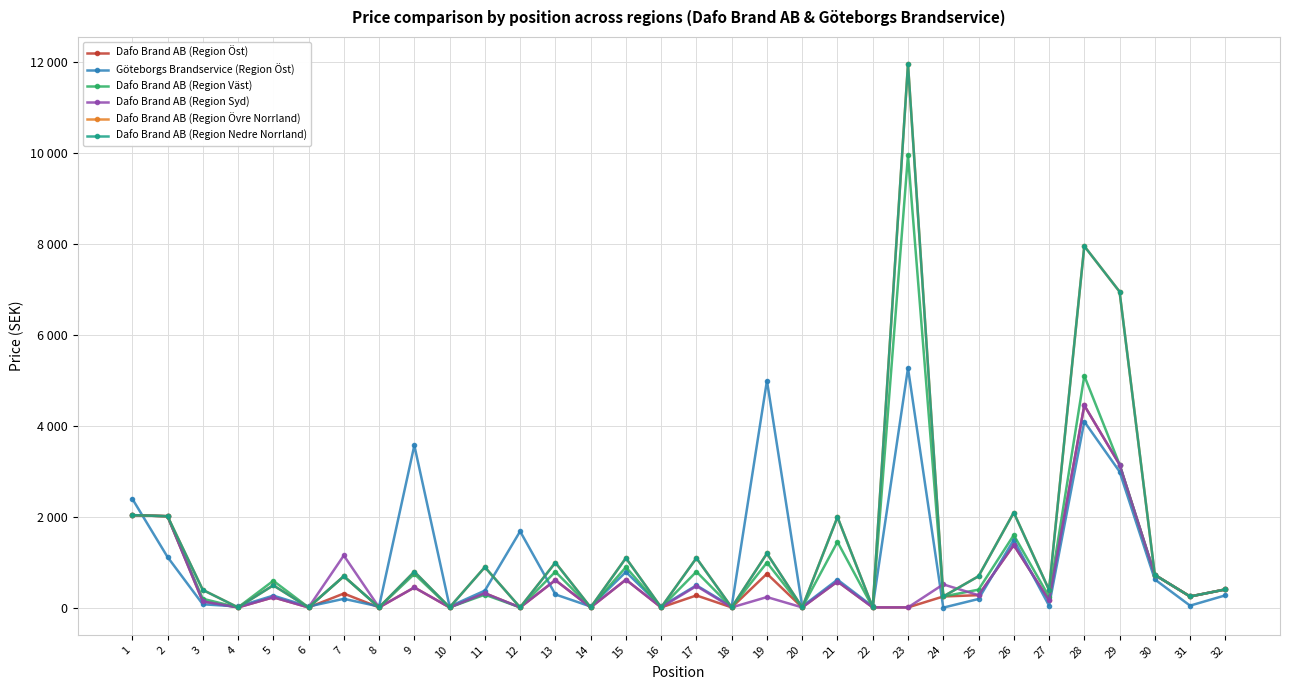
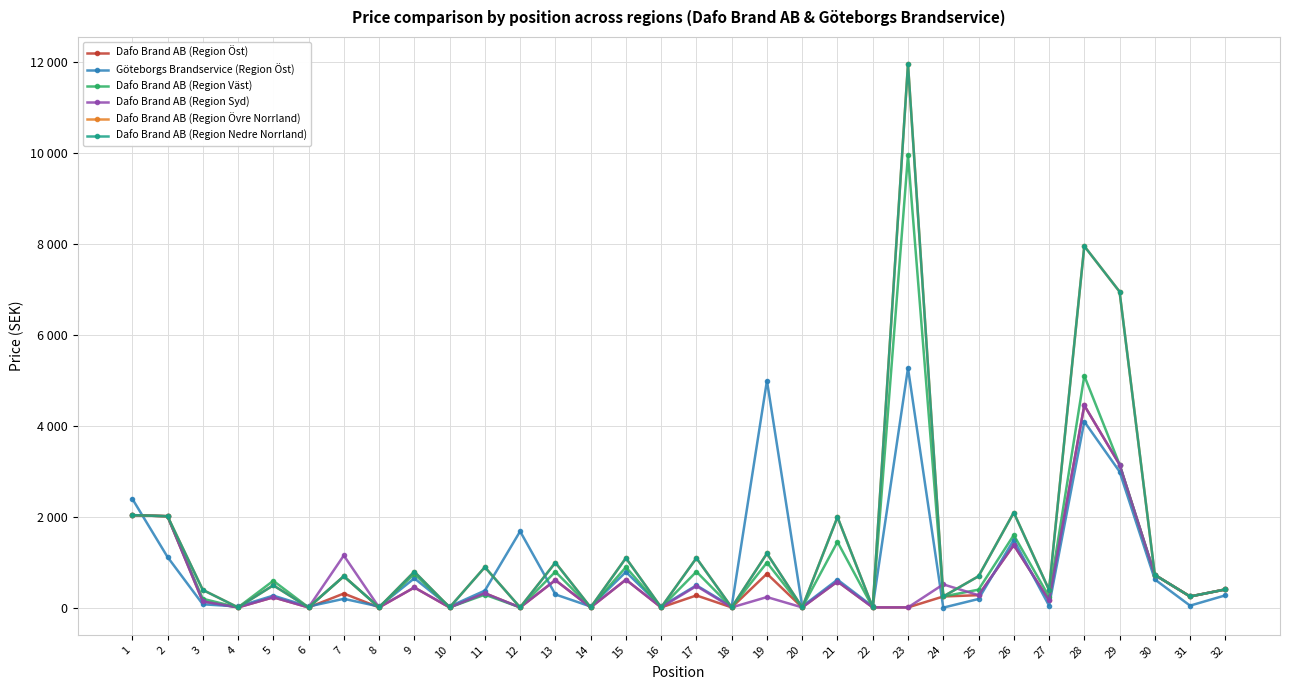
Göteborgs Brandservice (Region Öst), 9: 3600 -> 600
